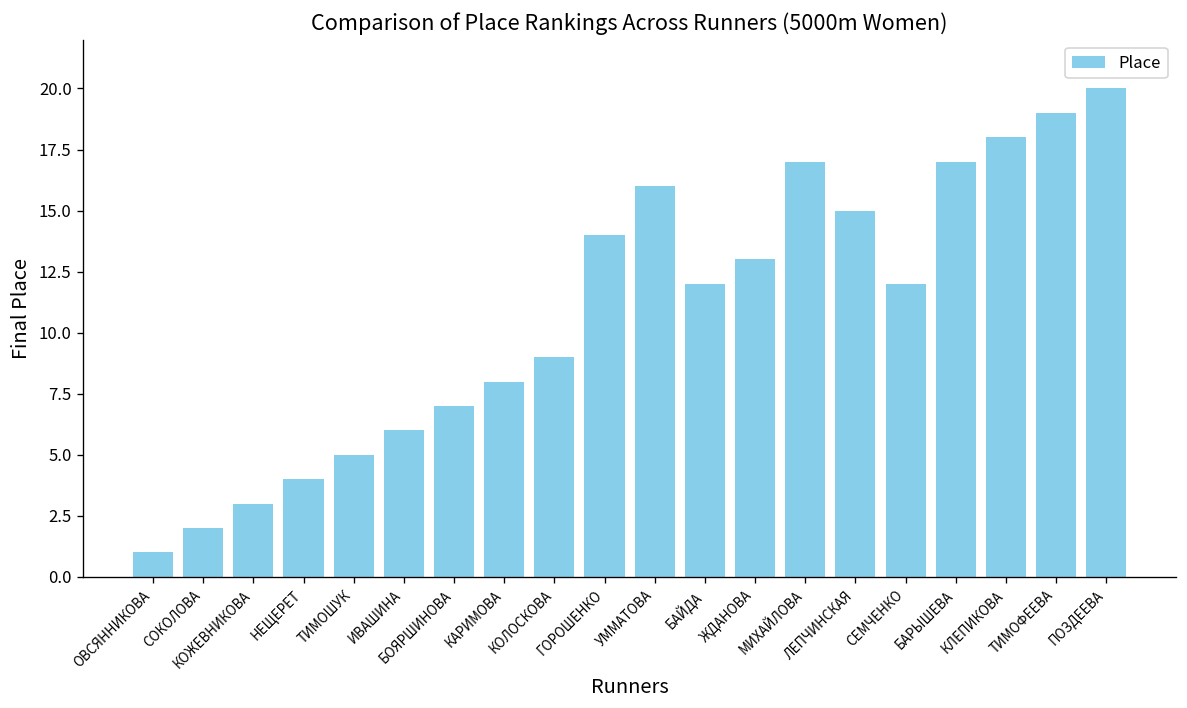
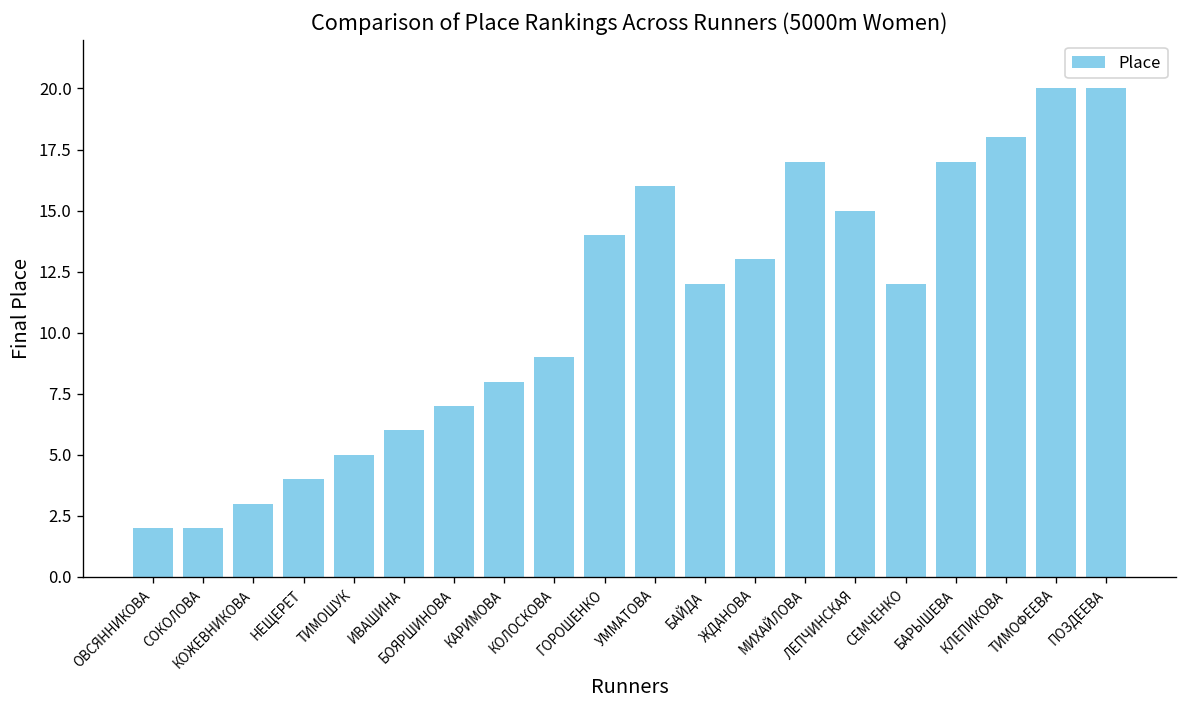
ОВСЯННИКОВА: 1 -> 2
ТИМОФЕЕВА: 19 -> 20
